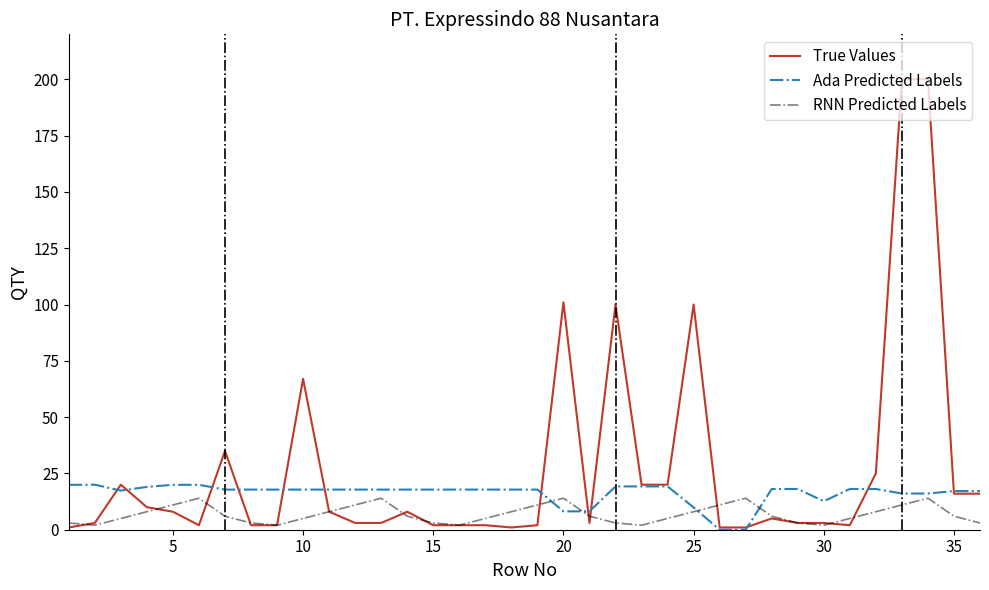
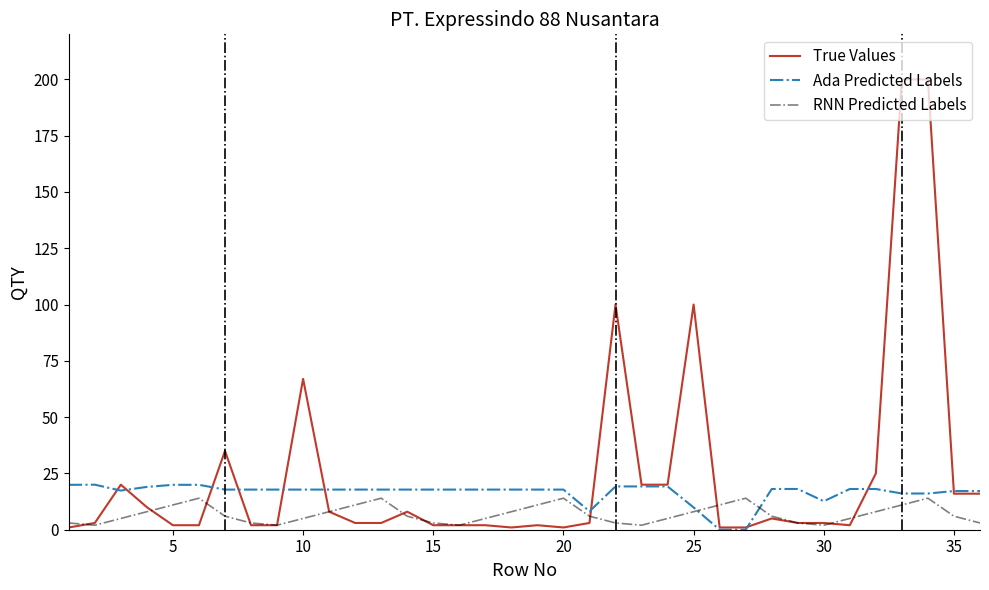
True Values, 5: 8 -> 2
True Values, 20: 101 -> 1
Ada Predicted Labels, 20: 8 -> 18
